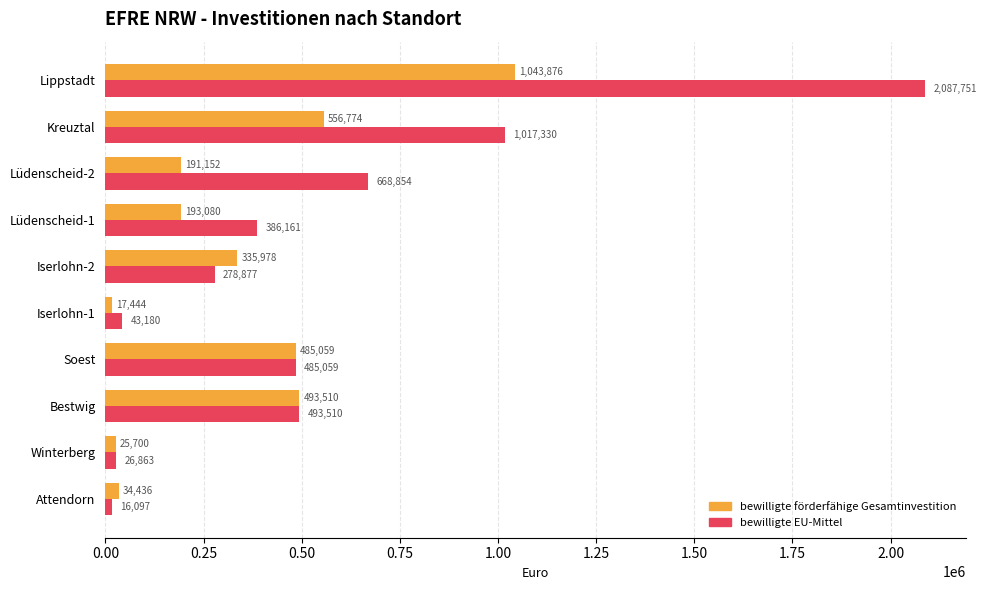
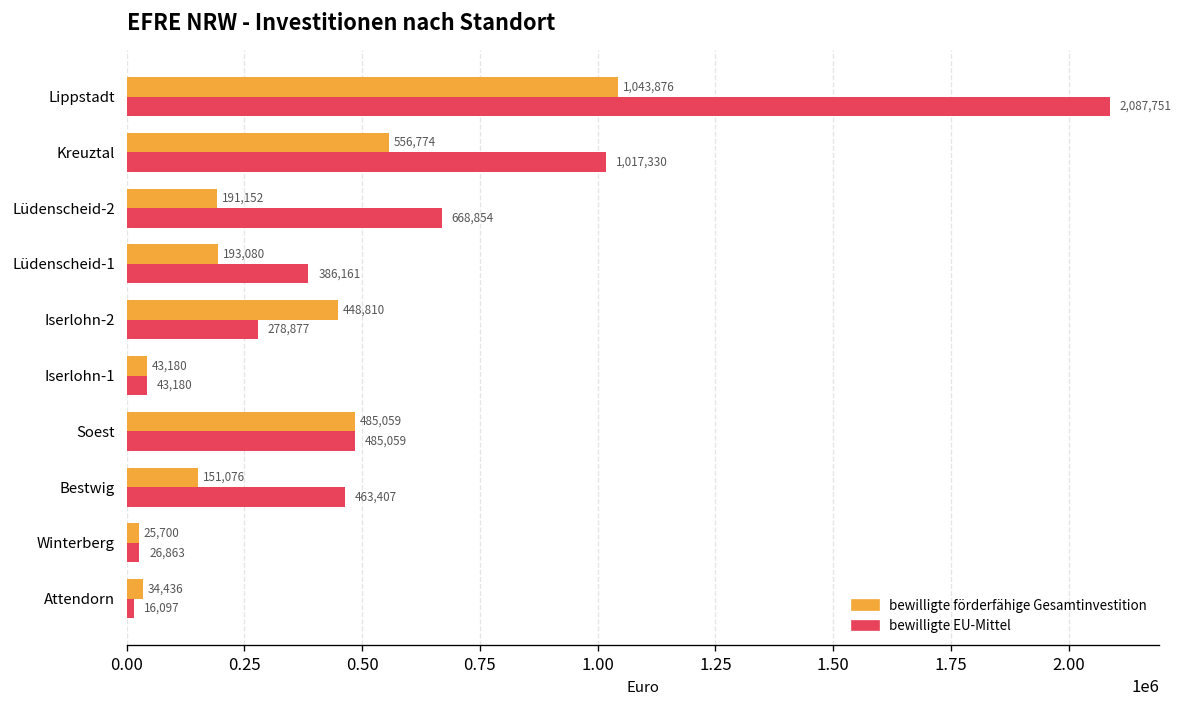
bewilligte förderfähige Gesamtinvestition, Iserlohn-2: 335,978 -> 448,810
bewilligte förderfähige Gesamtinvestition, Iserlohn-1: 17,444 -> 43,180
bewilligte förderfähige Gesamtinvestition, Bestwig: 493,510 -> 151,076
bewilligte EU-Mittel, Bestwig: 493,510 -> 463,407
